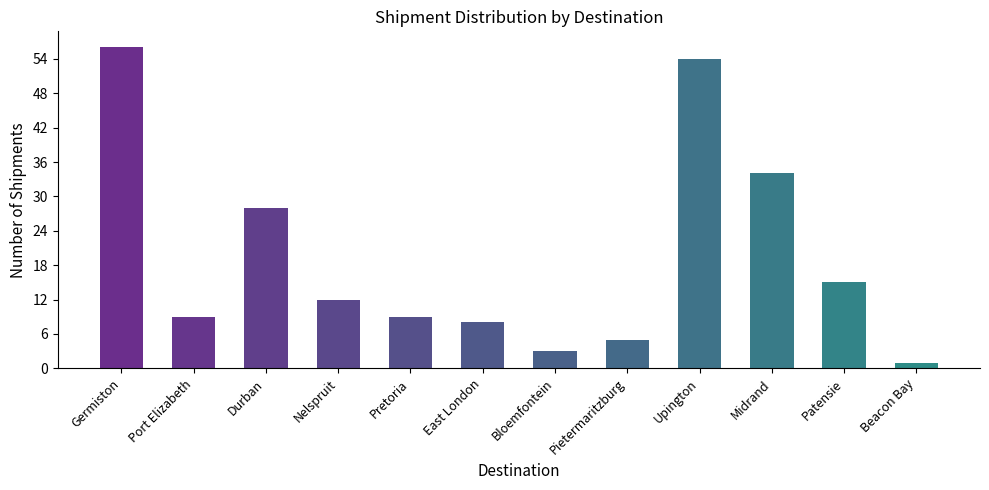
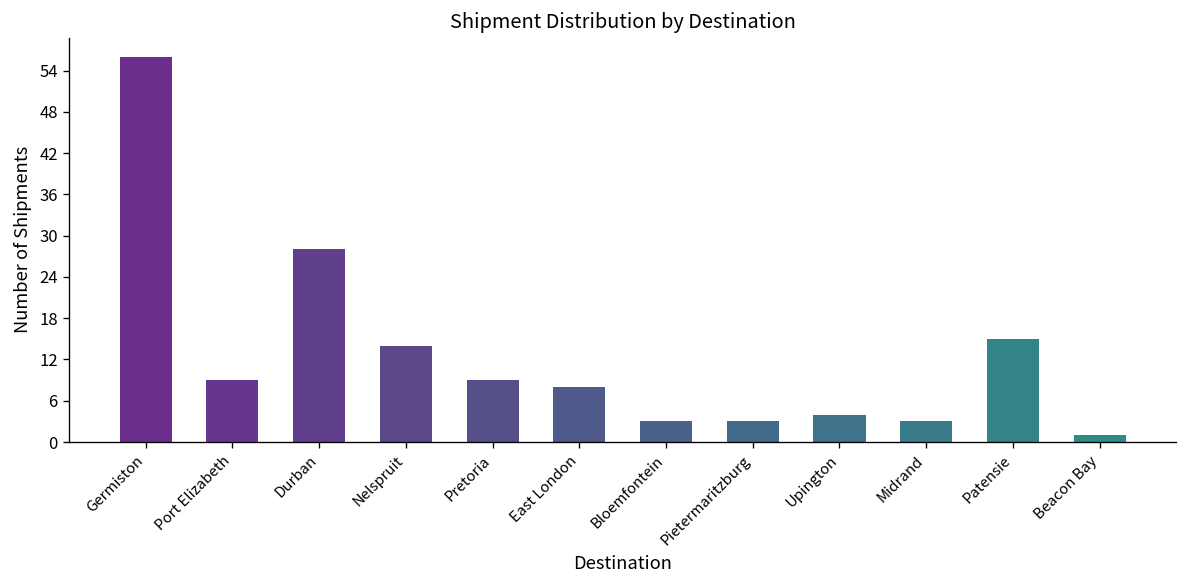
Nelspruit: 12 -> 14
Pietermaritzburg: 5 -> 3
Upington: 54 -> 4
Midrand: 34 -> 3
